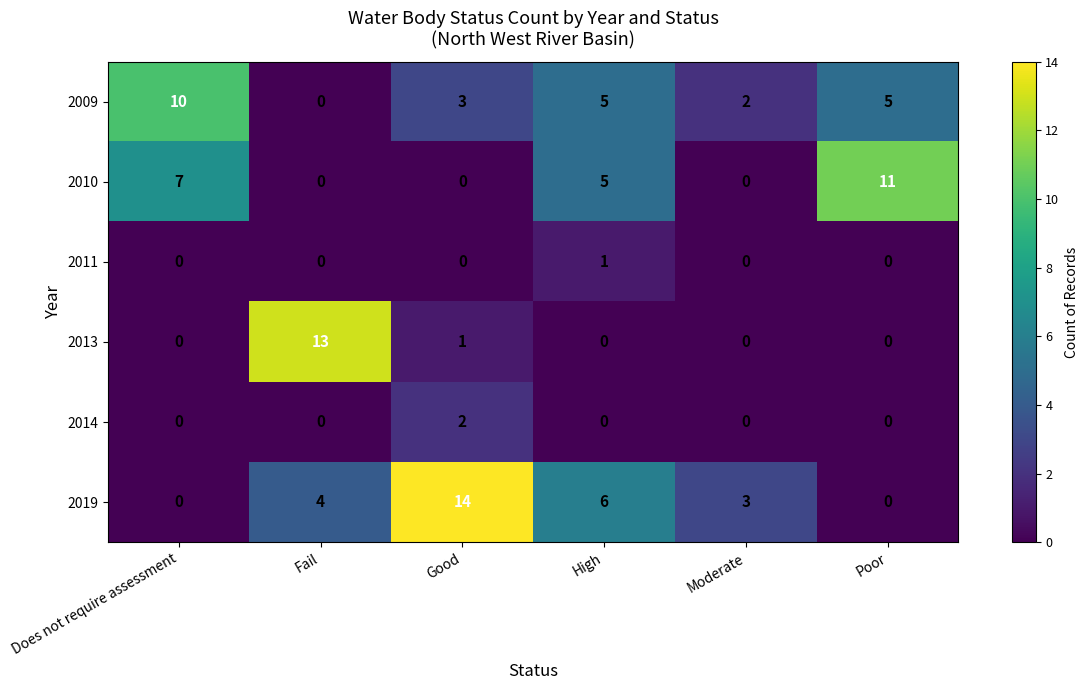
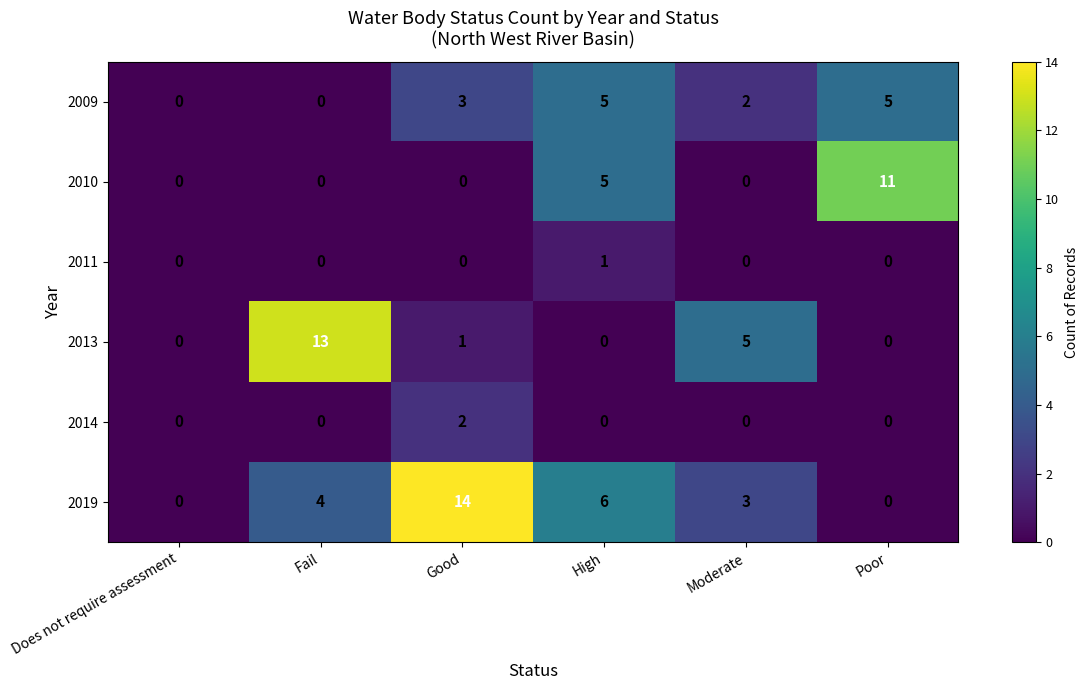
2009, Does not require assessment: 10 -> 0
2010, Does not require assessment: 7 -> 0
2013, Moderate: 0 -> 5
